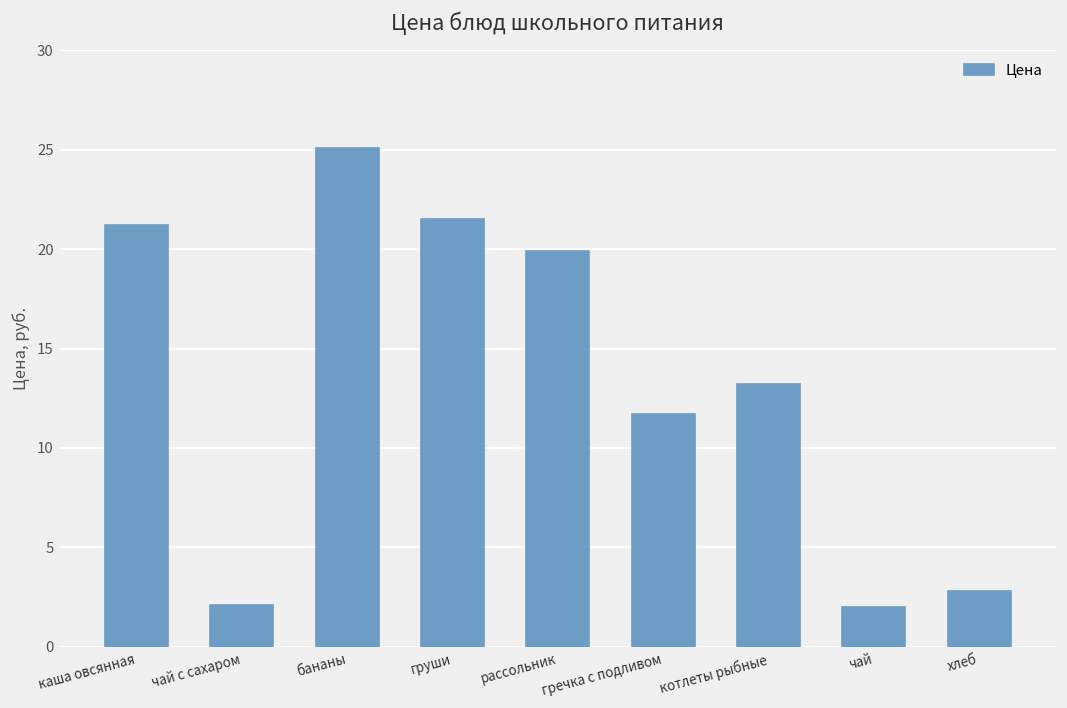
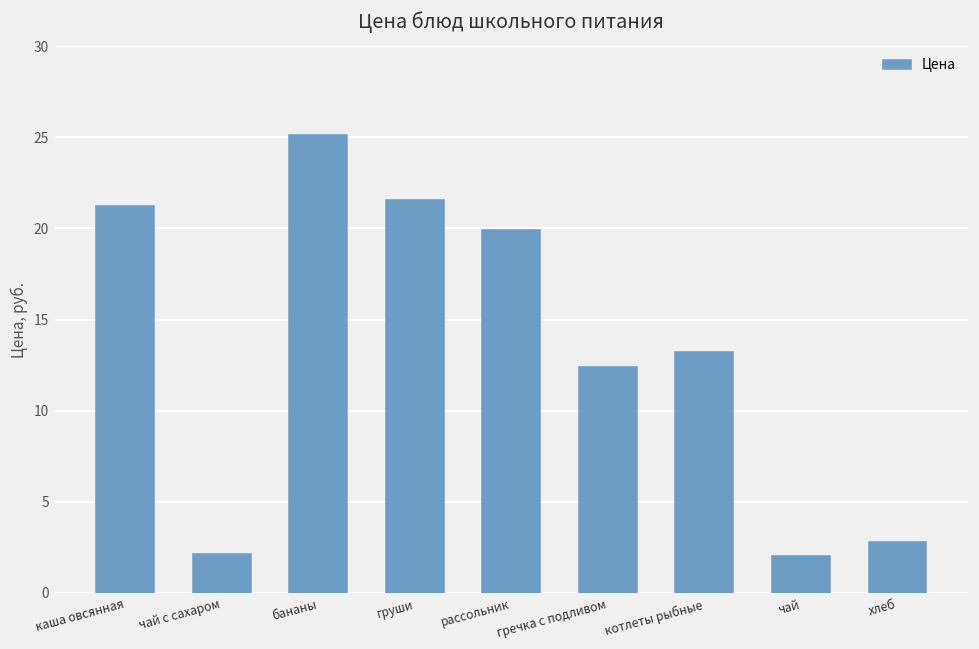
гречка с подливом: 11.7 -> 12.4
